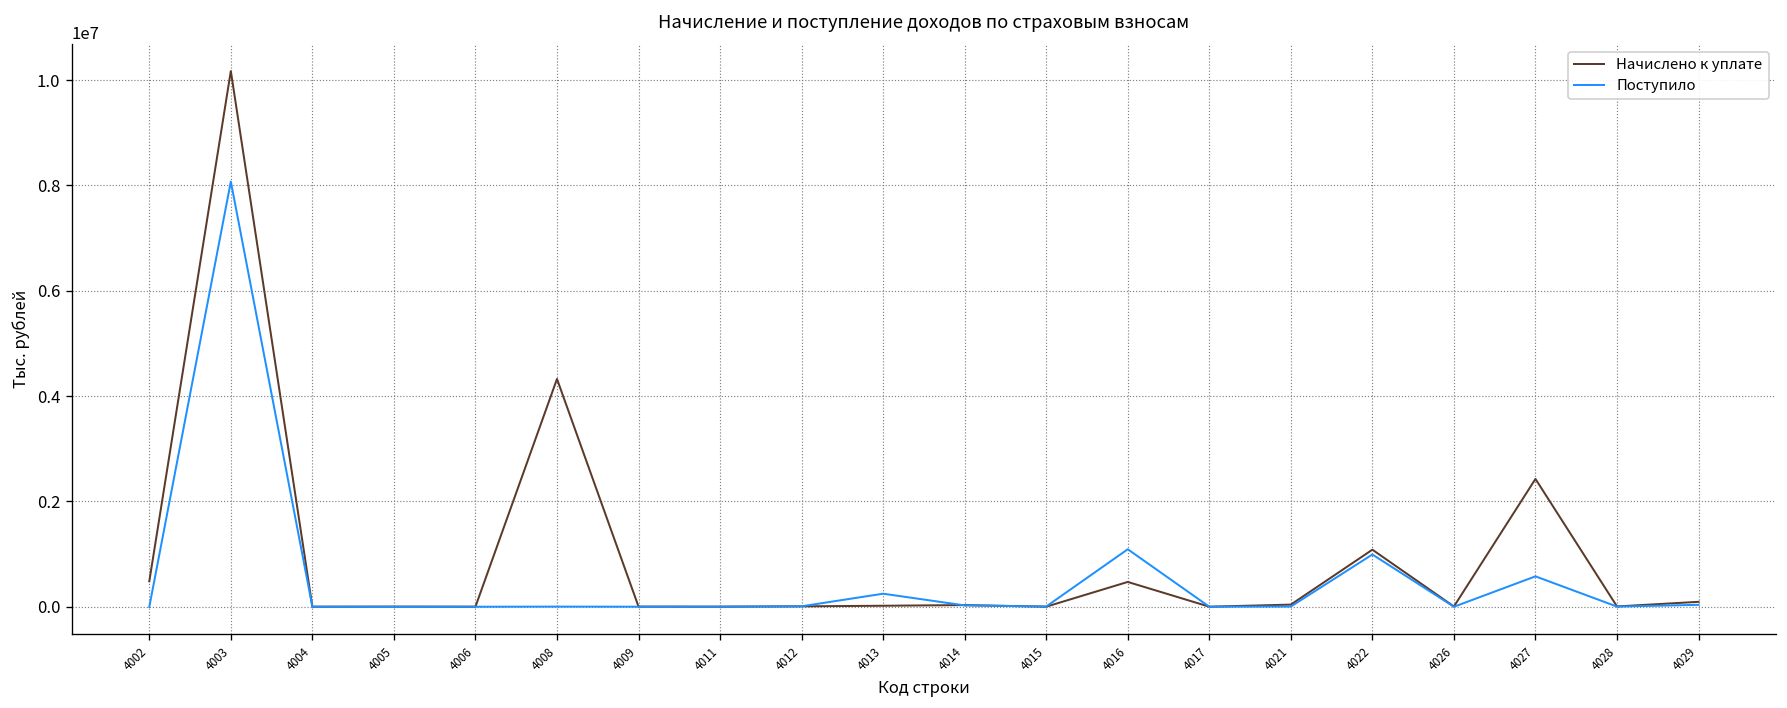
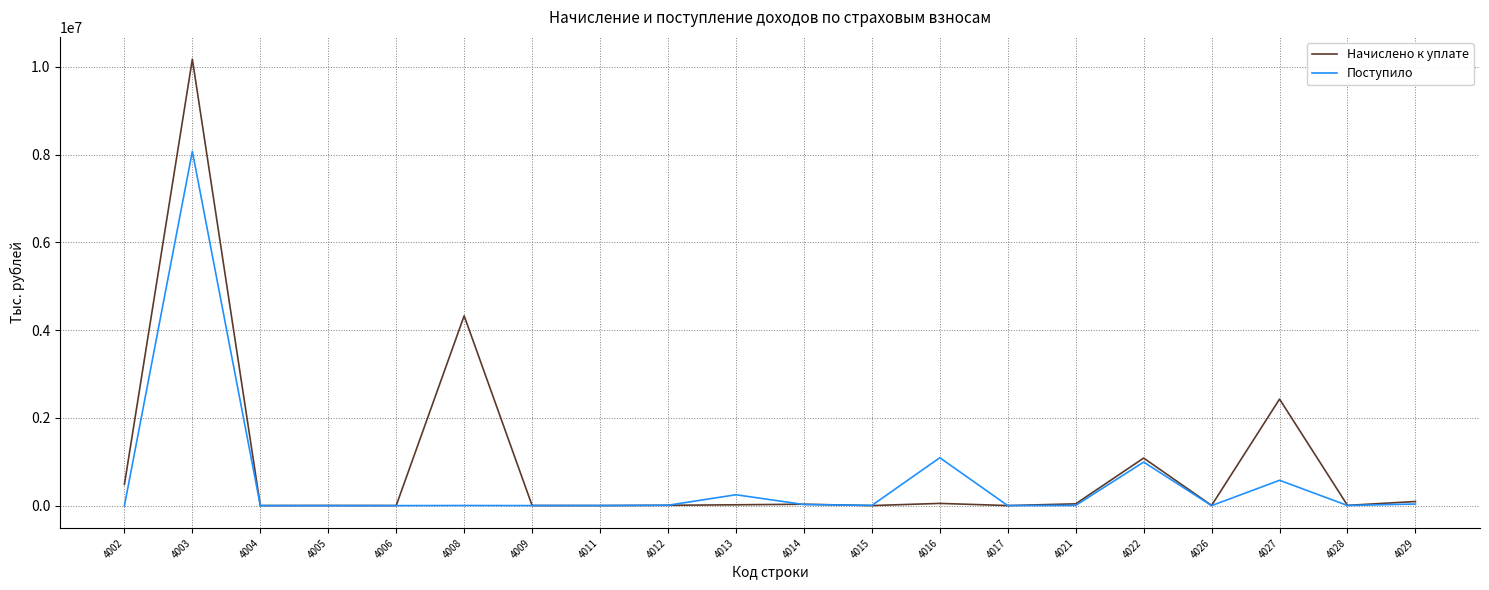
Начислено к уплате, 4016: 500000 -> 0
